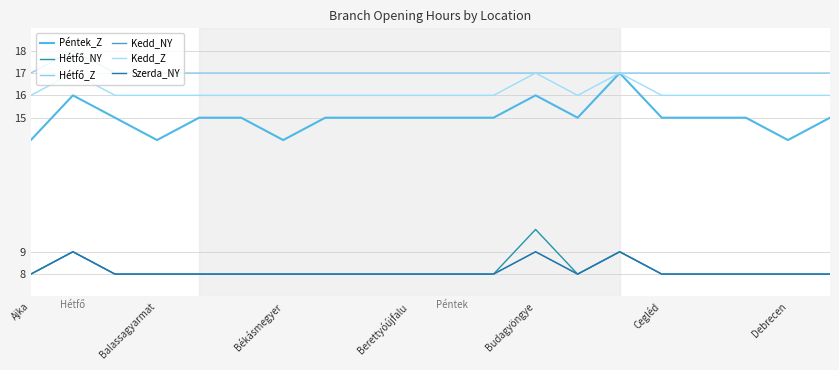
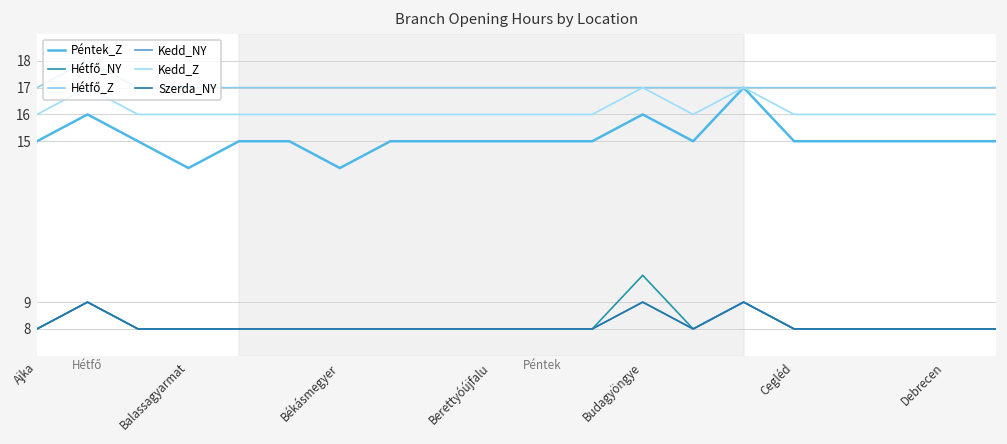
Péntek_Z, Ajka: 14 -> 15
Péntek_Z, Debrecen: 14 -> 15
